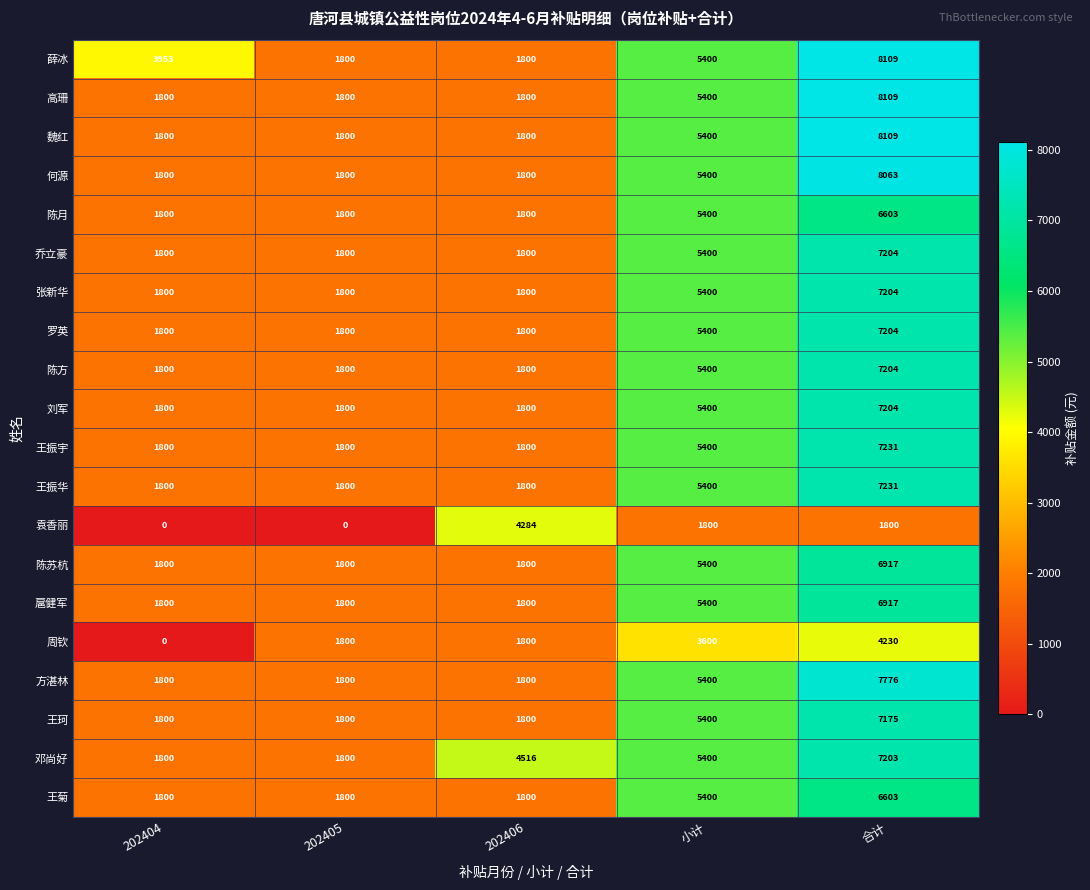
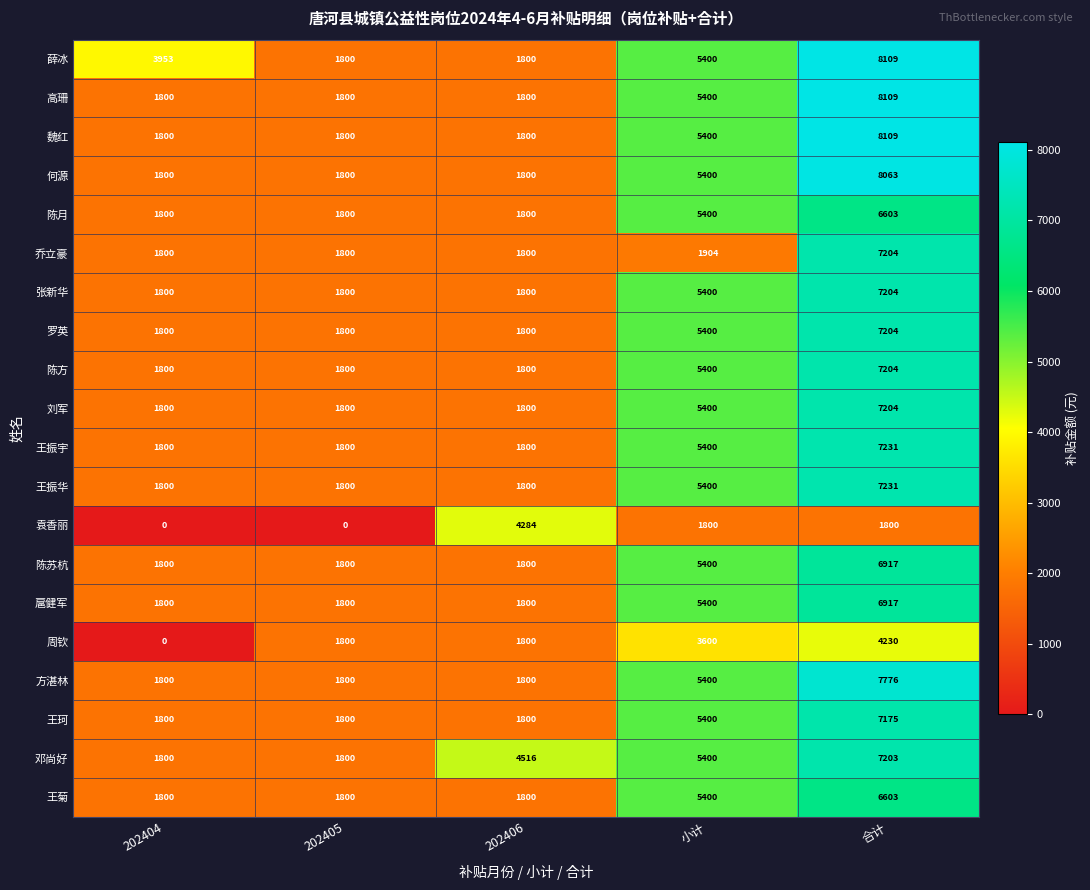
乔立豪, 小计: 5400 -> 1904
